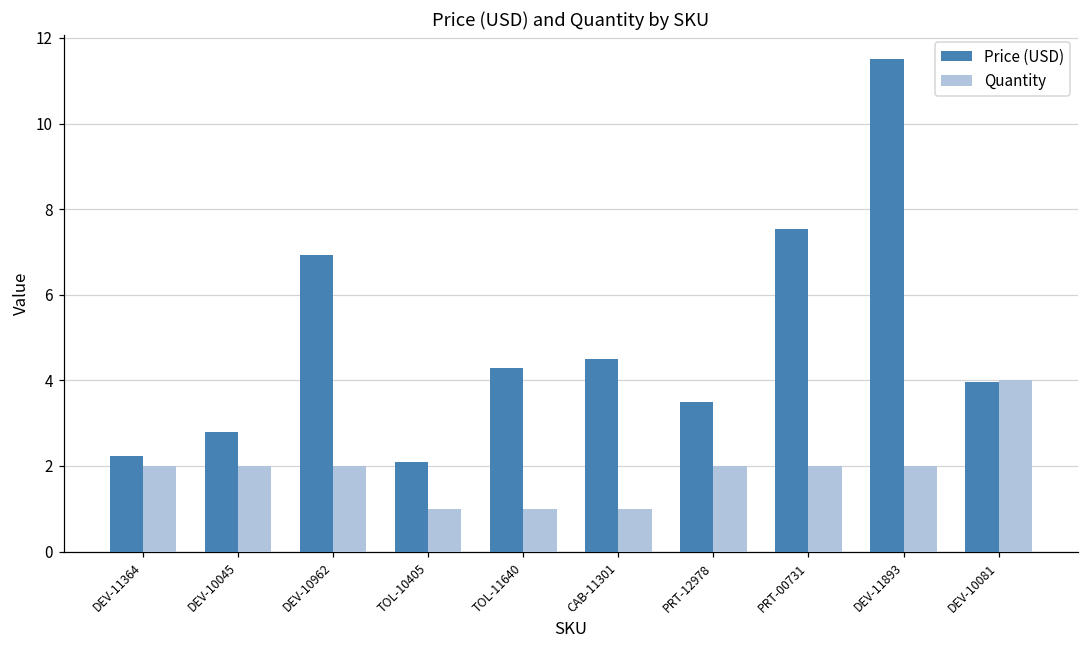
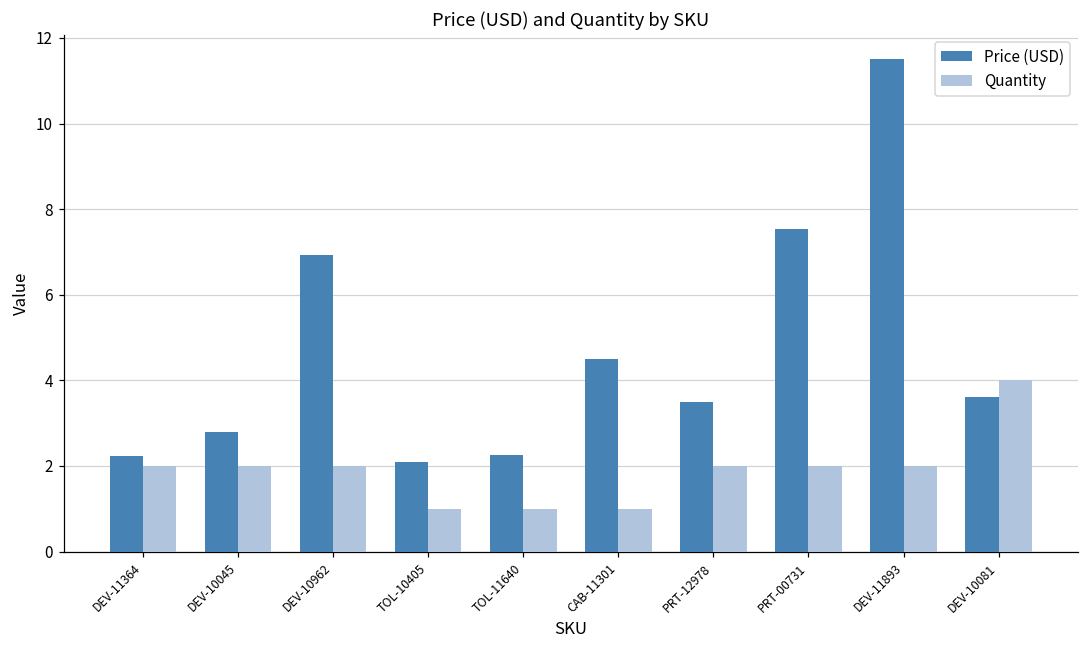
Price (USD), TOL-11640: 4.3 -> 2.3
Price (USD), DEV-10081: 4.0 -> 3.6
